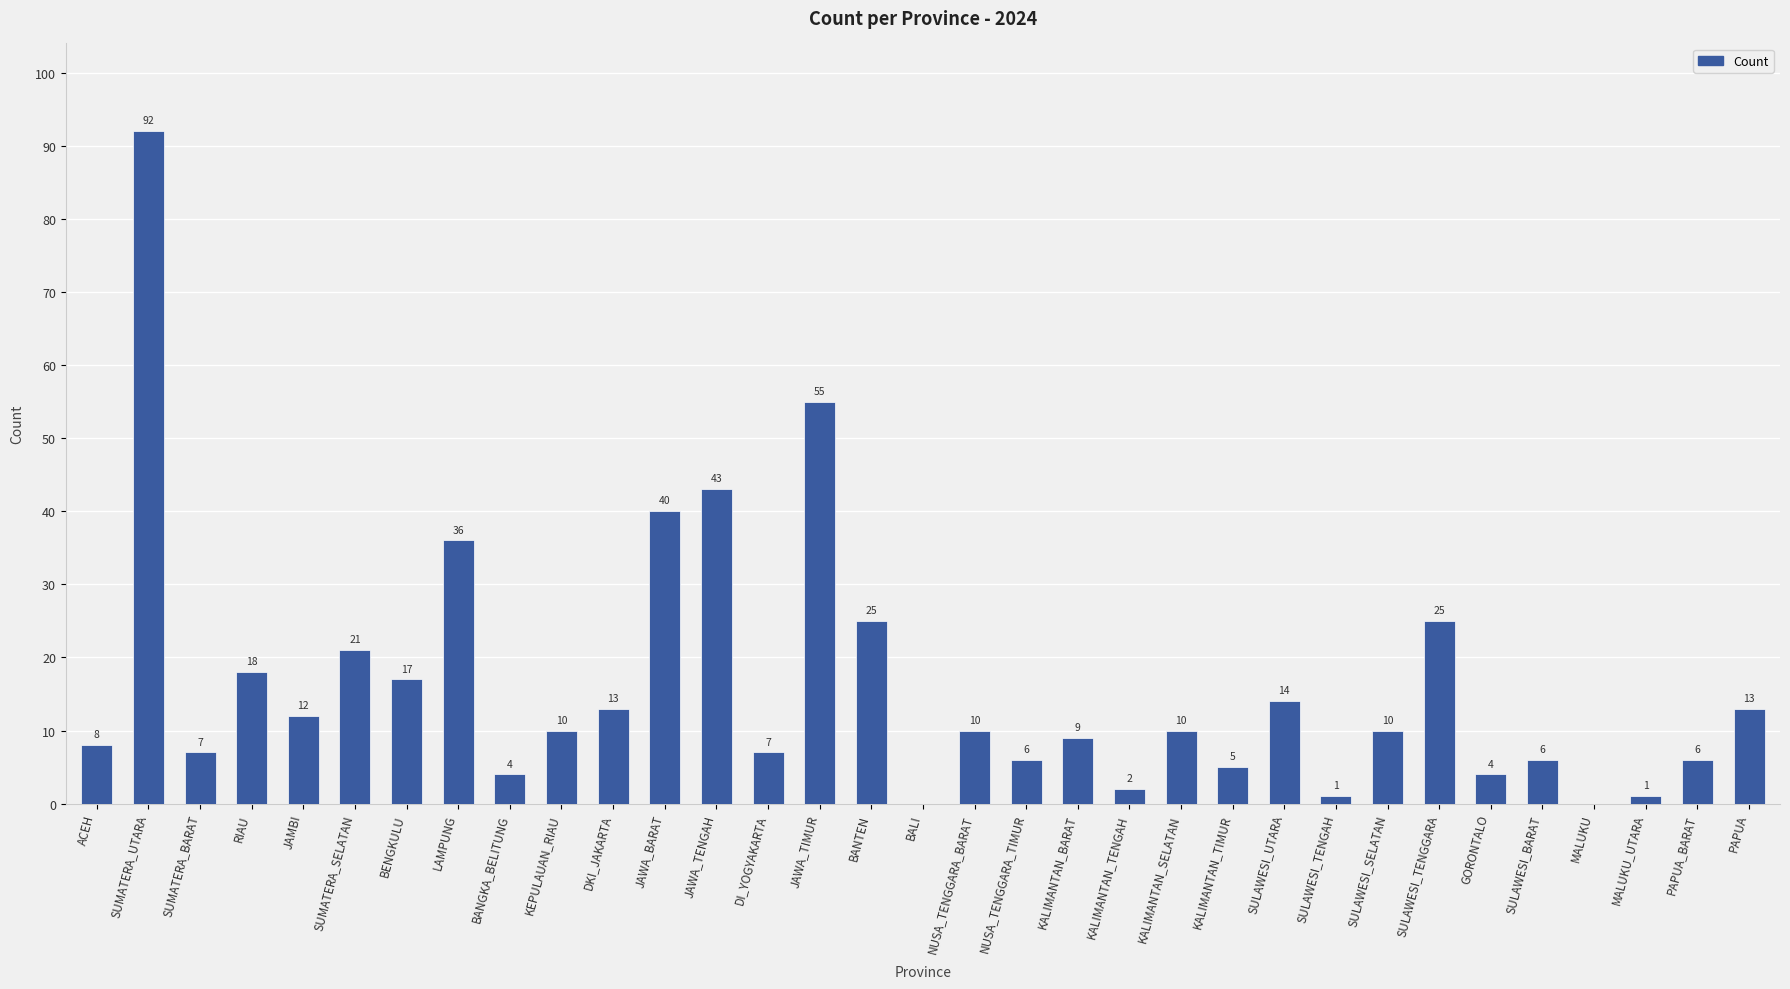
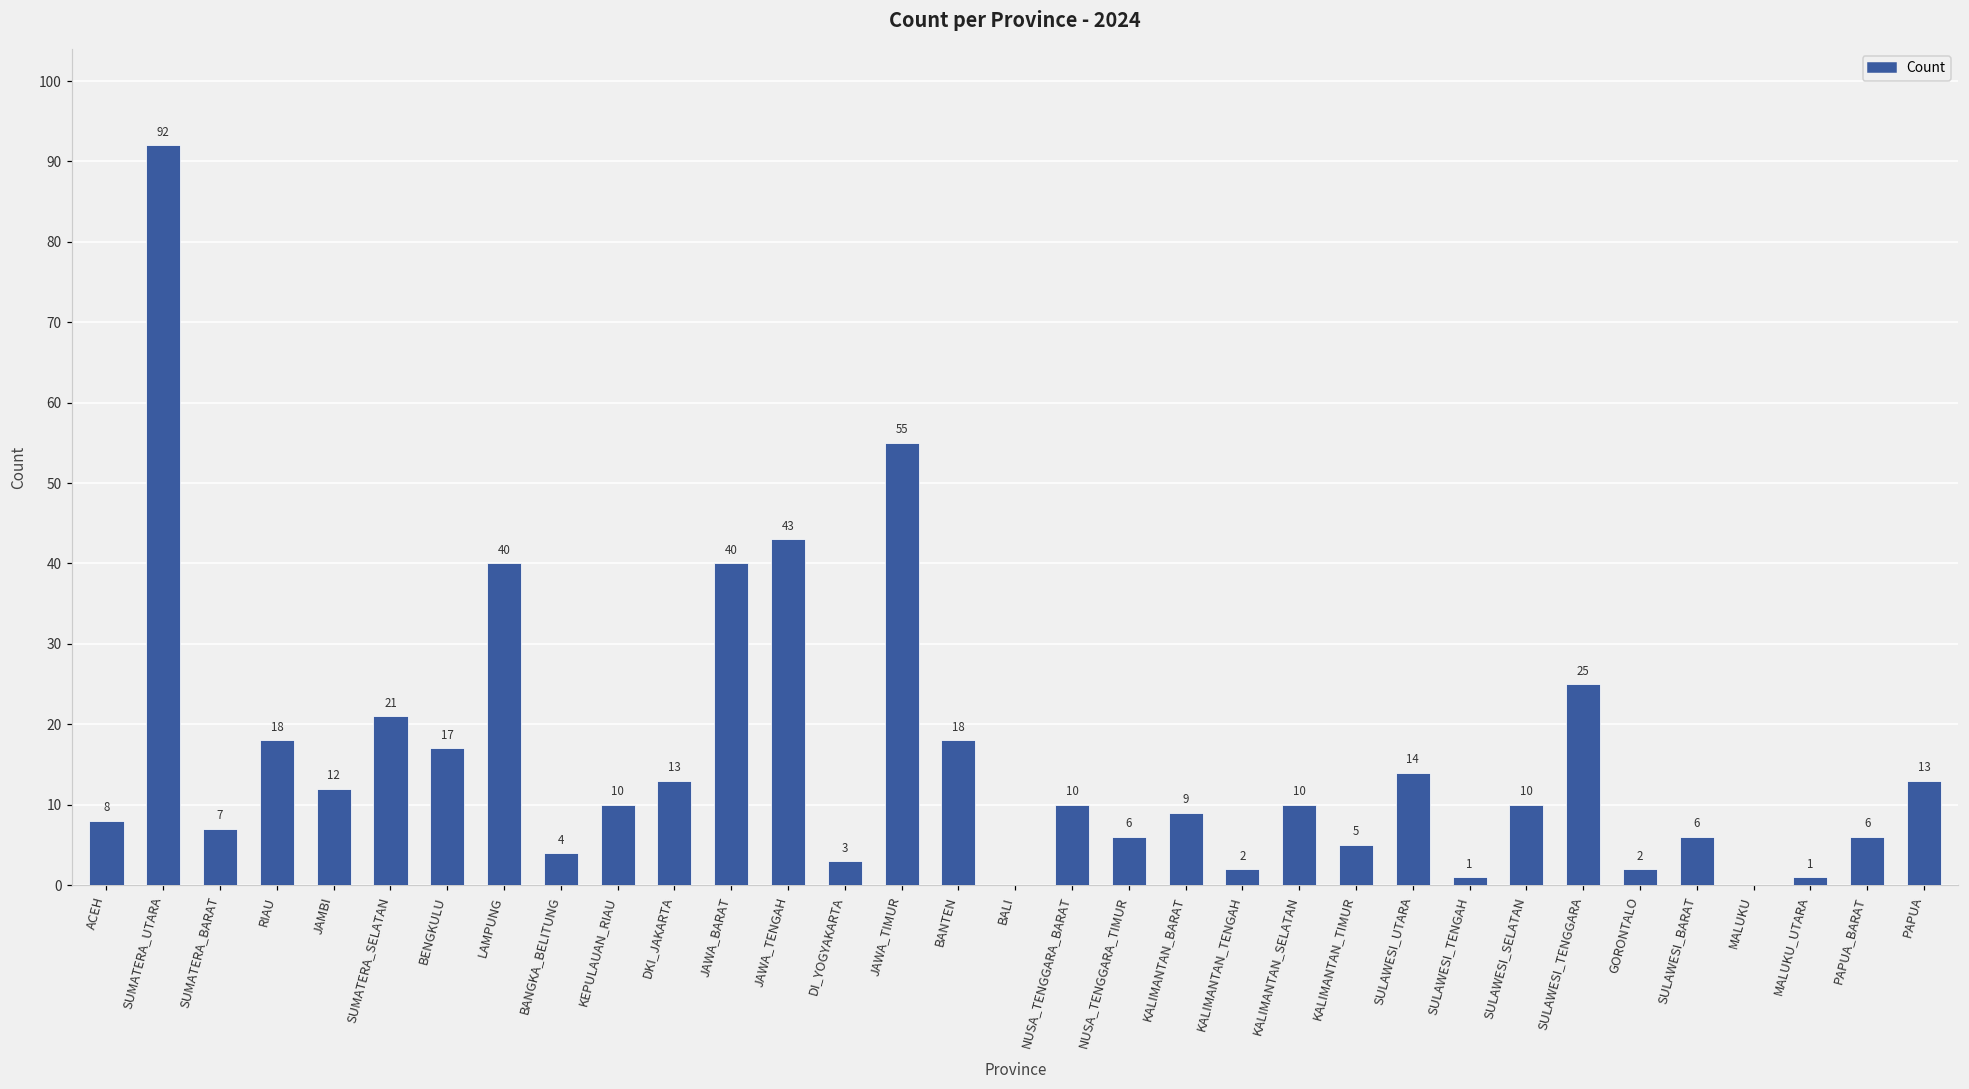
LAMPUNG: 36 -> 40
DI_YOGYAKARTA: 7 -> 3
BANTEN: 25 -> 18
GORONTALO: 4 -> 2
